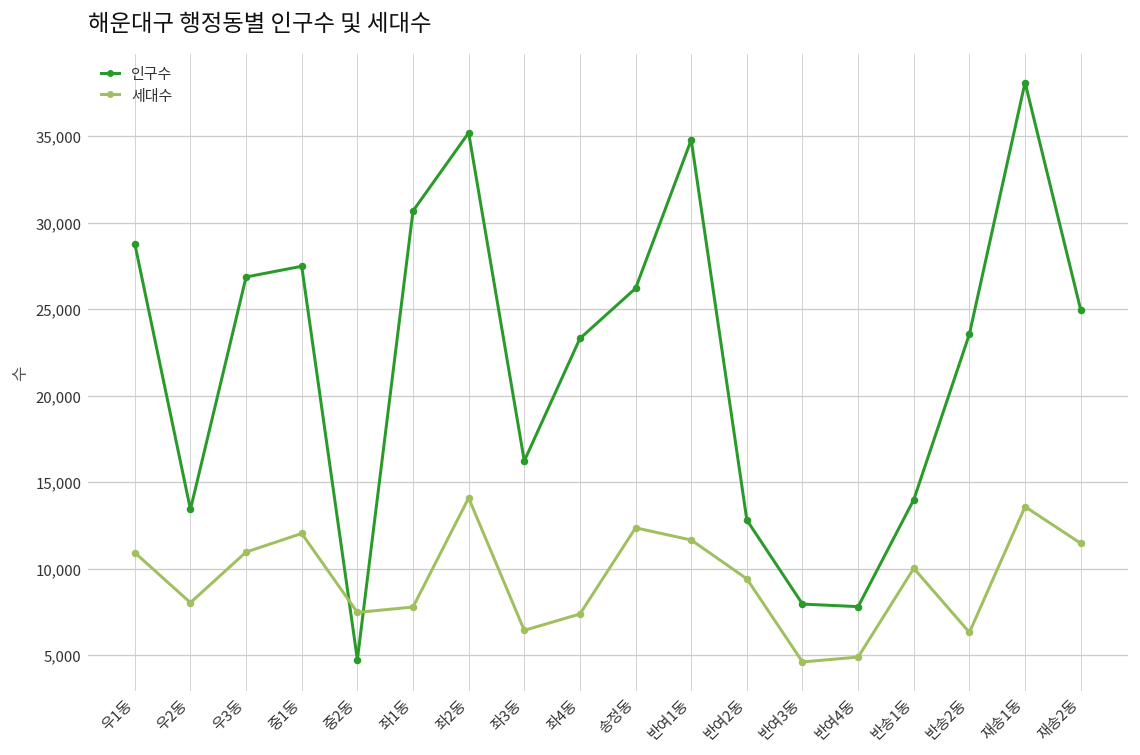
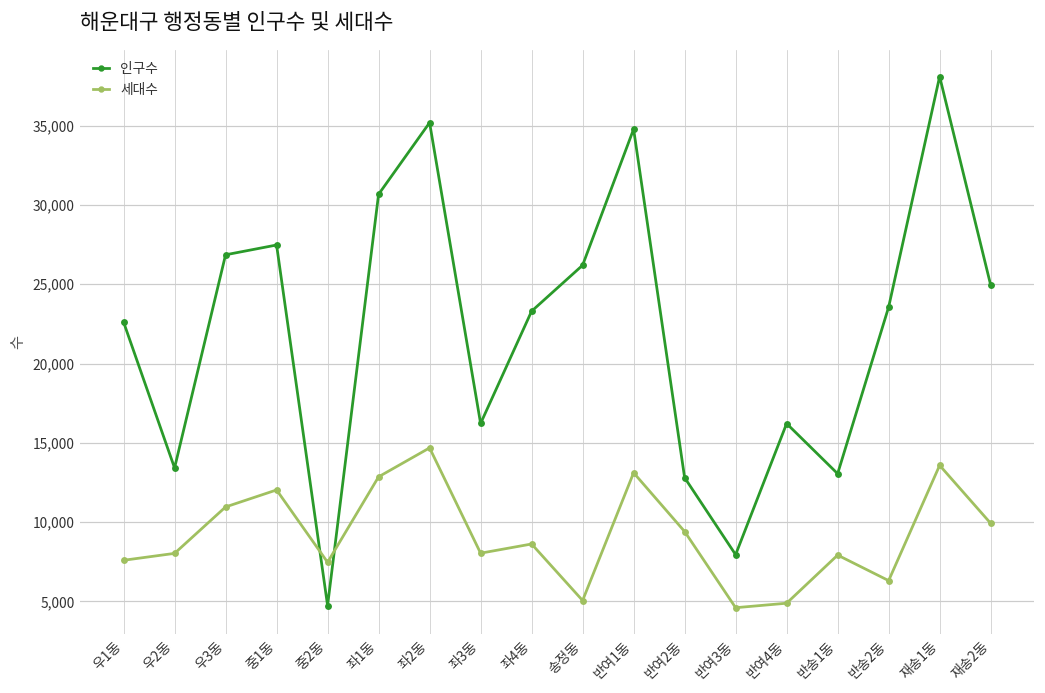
인구수, 우1동: 28,800 -> 22,600
세대수, 우1동: 10,900 -> 7,600
세대수, 좌1동: 7,800 -> 12,900
세대수, 좌2동: 14,100 -> 14,700
세대수, 좌3동: 6,400 -> 8,000
세대수, 좌4동: 7,400 -> 8,600
세대수, 송정동: 12,400 -> 5,100
세대수, 반여1동: 11,700 -> 13,100
인구수, 반여4동: 7,800 -> 16,200
인구수, 반송1동: 14,000 -> 13,100
세대수, 반송1동: 10,000 -> 7,900
세대수, 재송2동: 11,500 -> 9,900
